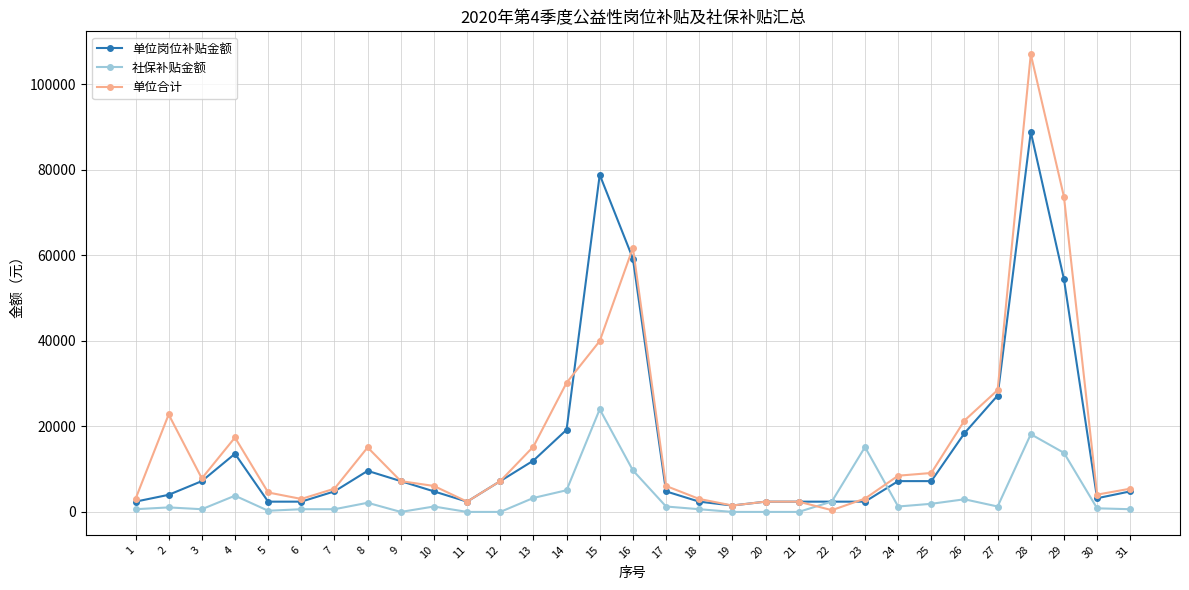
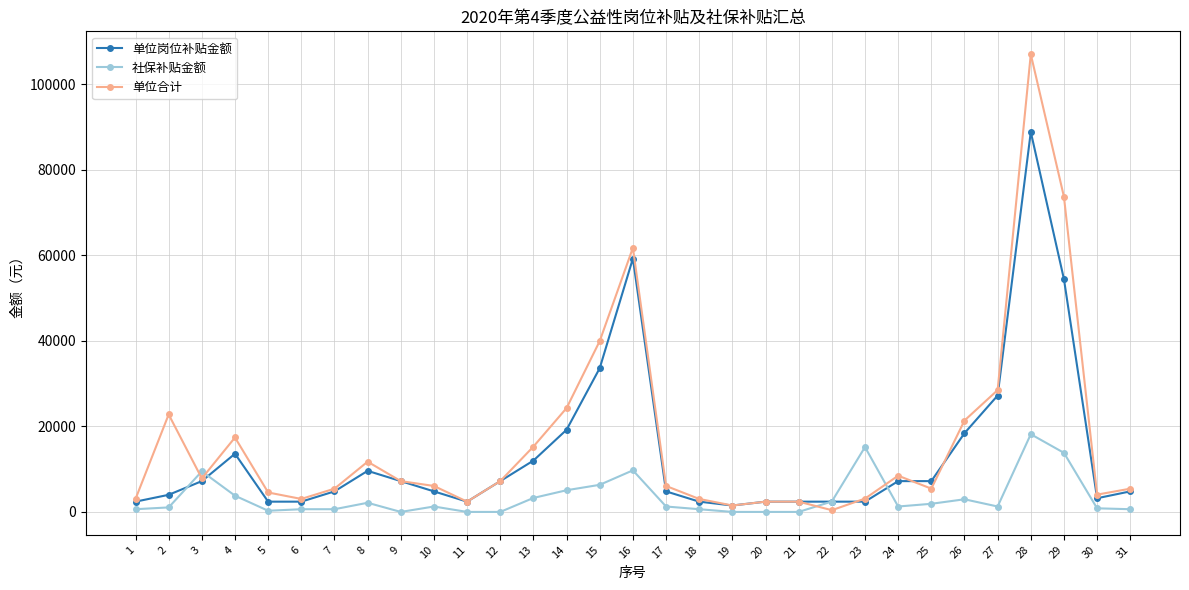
社保补贴金额, 3: 1000 -> 9000
单位合计, 8: 15000 -> 12000
单位合计, 14: 30000 -> 24000
单位岗位补贴金额, 15: 79000 -> 34000
社保补贴金额, 15: 24000 -> 6000
单位合计, 25: 9000 -> 5000
